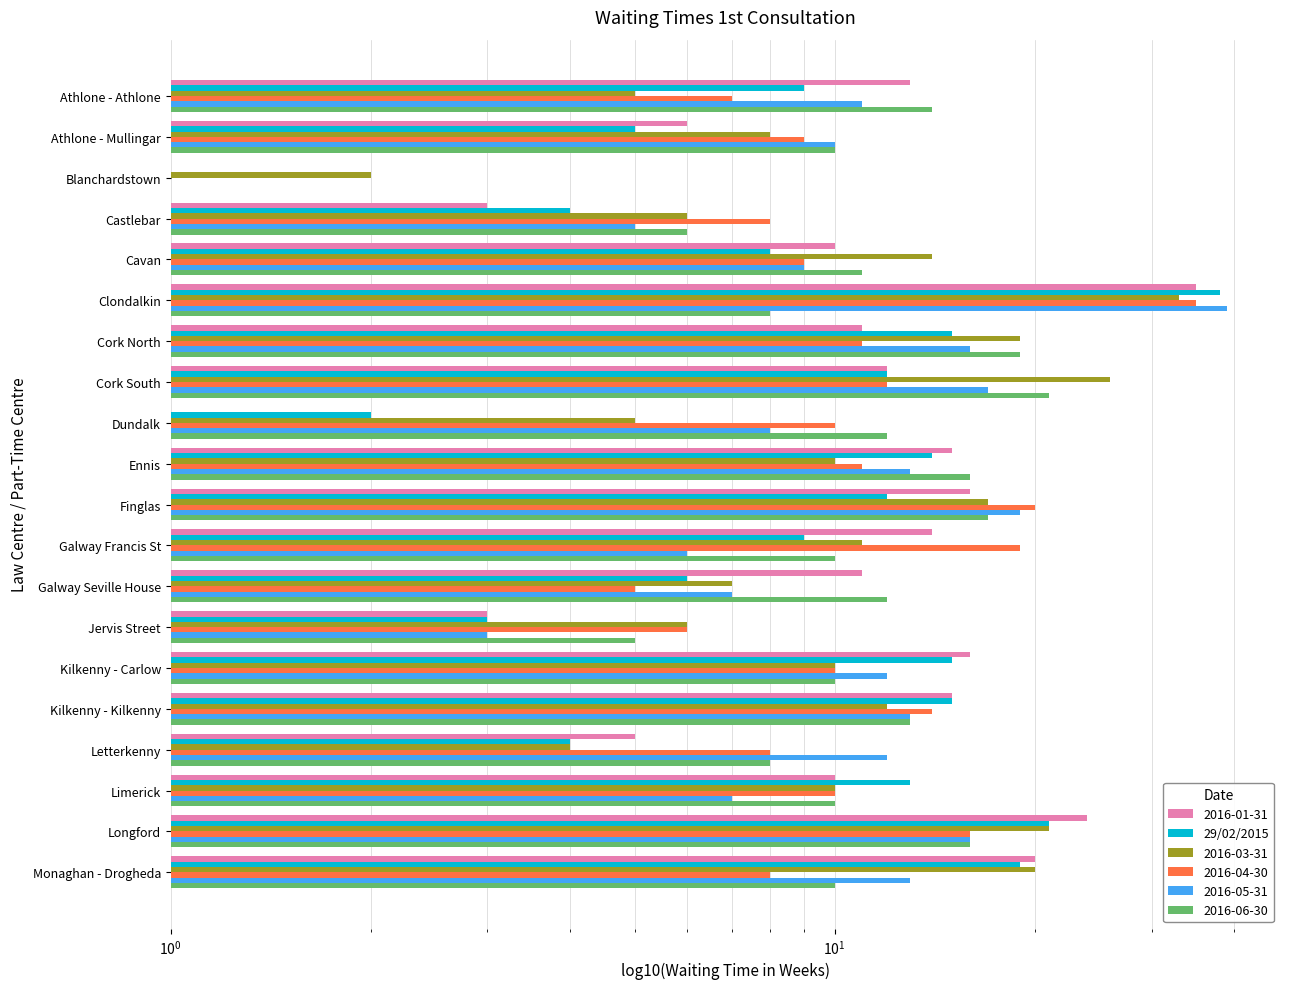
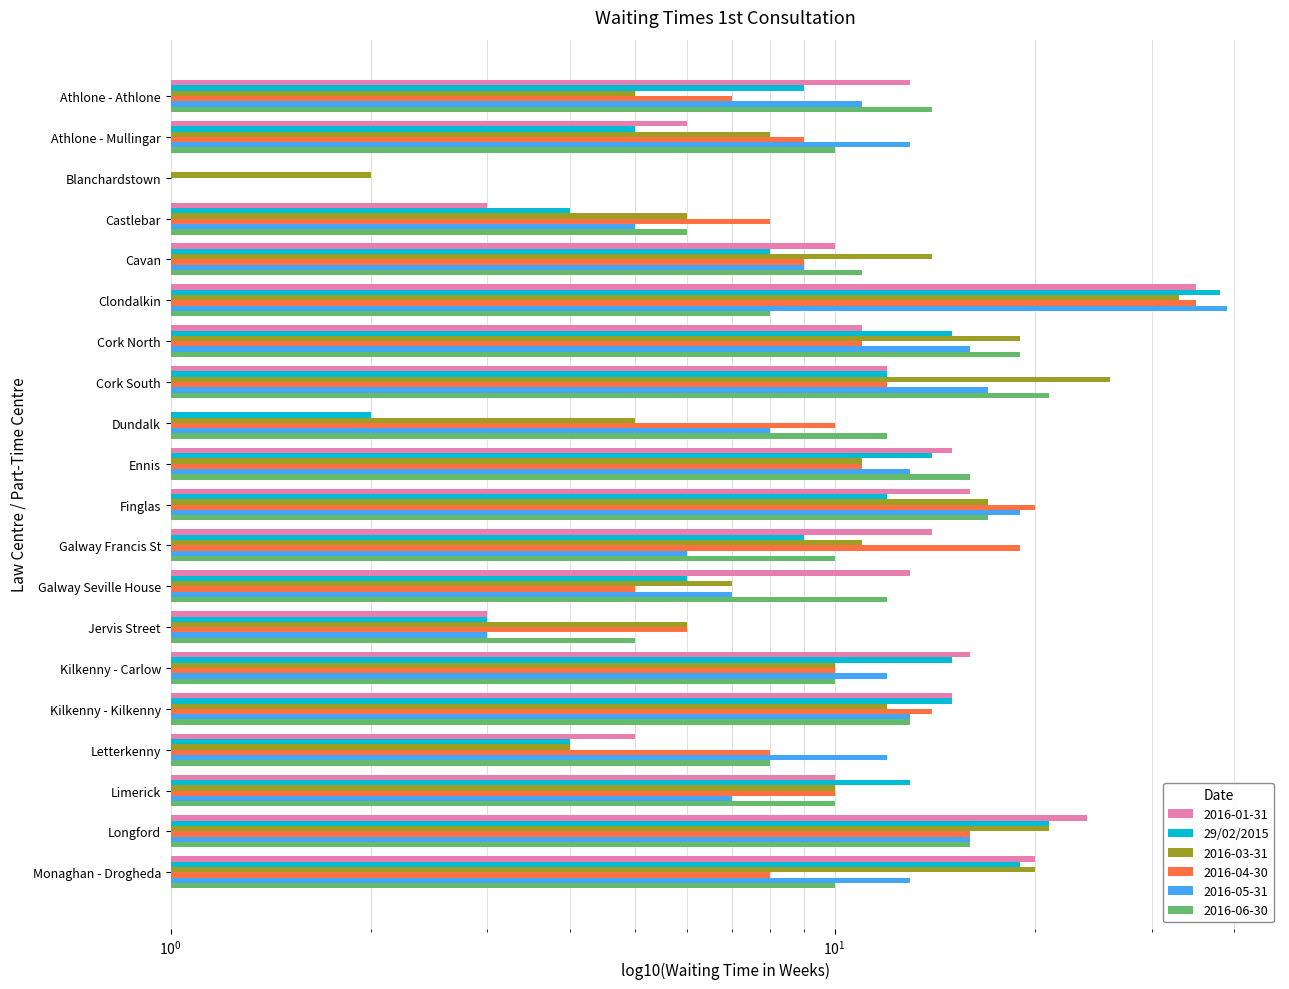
2016-05-31, Athlone - Mullingar: 10 -> 13
2016-03-31, Ennis: 10 -> 11
2016-01-31, Galway Seville House: 11 -> 13
